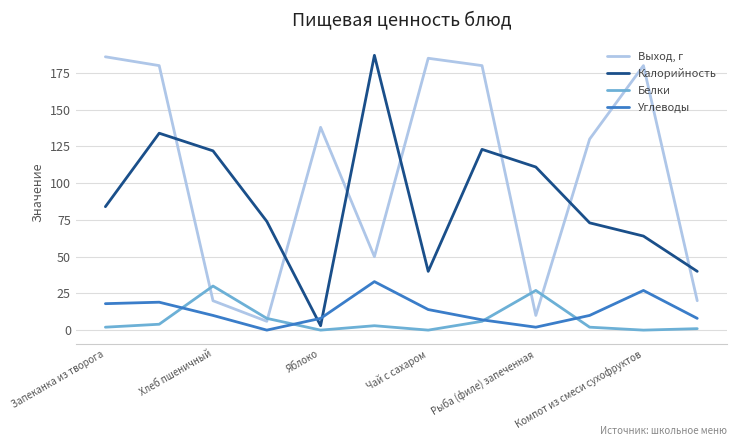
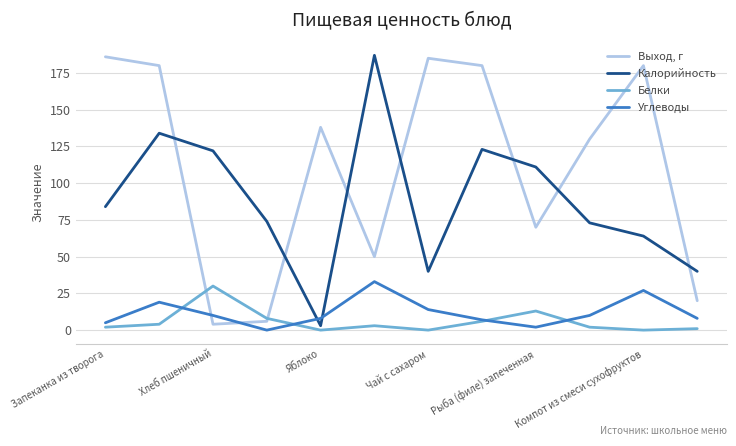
Углеводы, Запеканка из творога: 18 -> 5
Выход, г, Хлеб пшеничный: 20 -> 4
Выход, г, Рыба (филе) запеченная: 10 -> 70
Белки, Рыба (филе) запеченная: 27 -> 13
